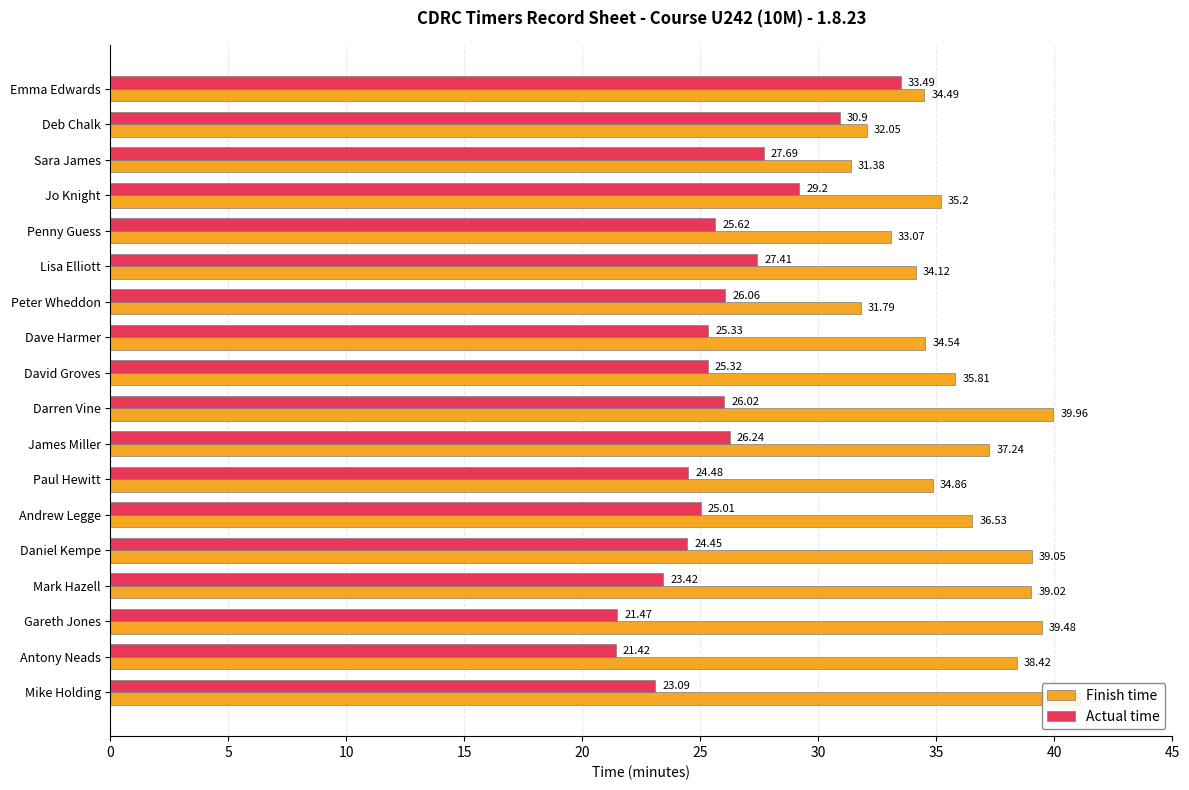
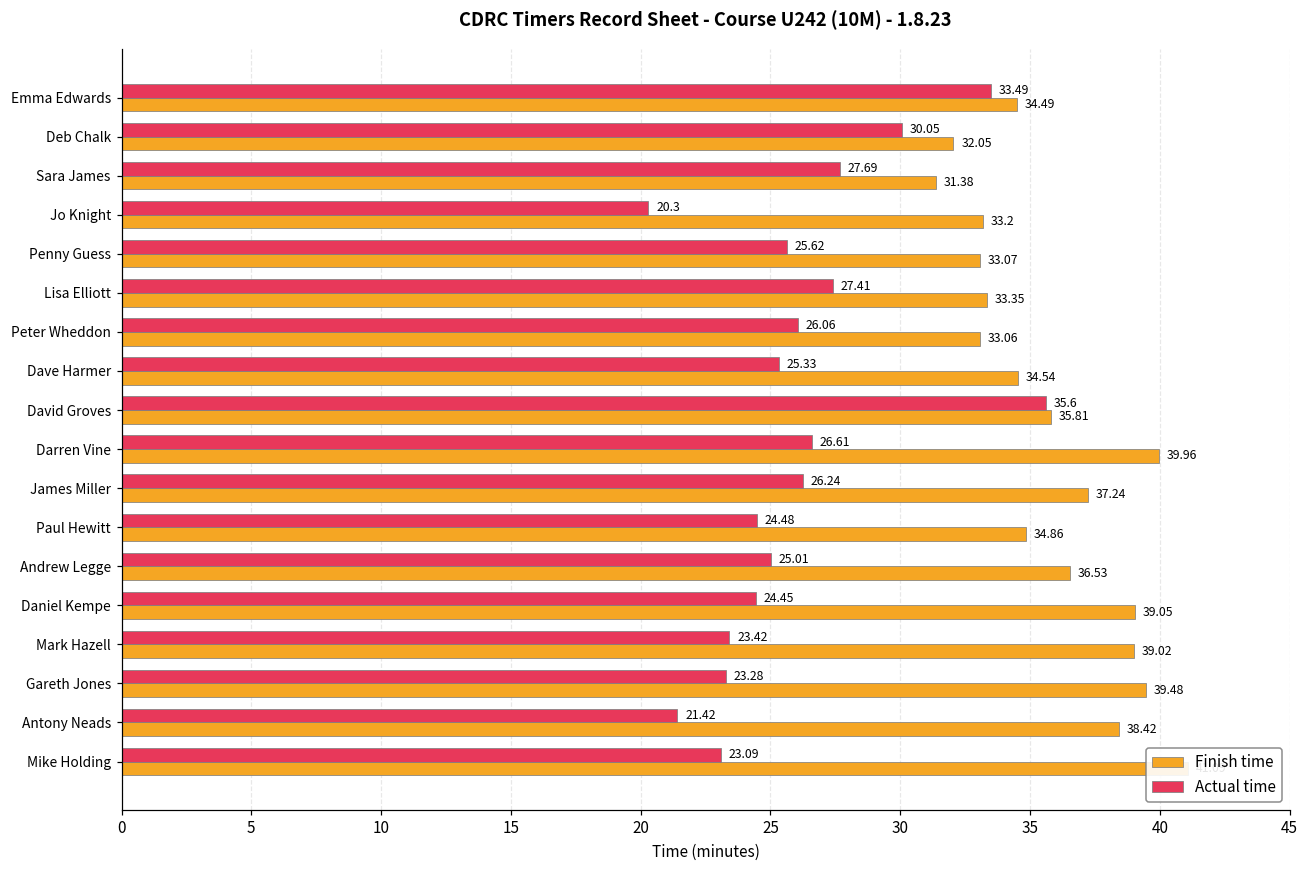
Actual time, Deb Chalk: 30.9 -> 30.05
Actual time, Jo Knight: 29.2 -> 20.3
Finish time, Jo Knight: 35.2 -> 33.2
Finish time, Lisa Elliott: 34.12 -> 33.35
Finish time, Peter Wheddon: 31.79 -> 33.06
Actual time, David Groves: 25.32 -> 35.6
Actual time, Darren Vine: 26.02 -> 26.61
Actual time, Gareth Jones: 21.47 -> 23.28
